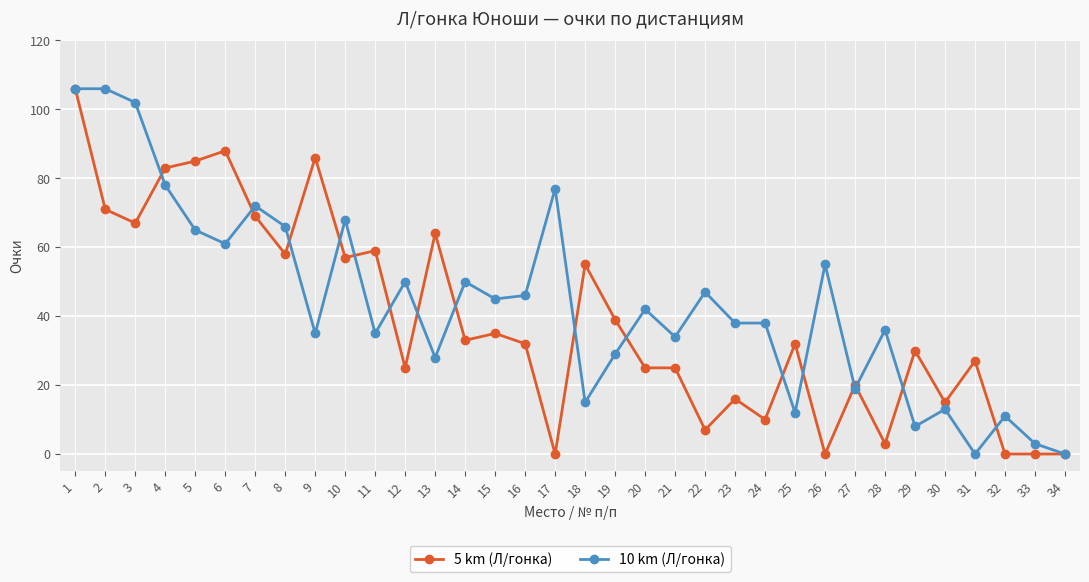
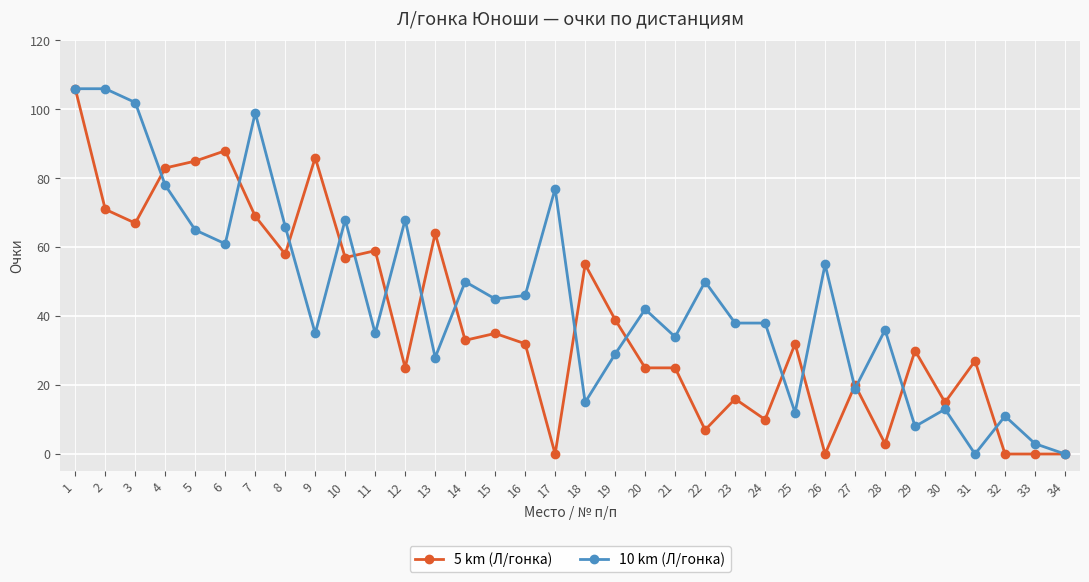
10 km (Л/гонка), 7: 72 -> 99
10 km (Л/гонка), 12: 50 -> 68
10 km (Л/гонка), 22: 47 -> 50
